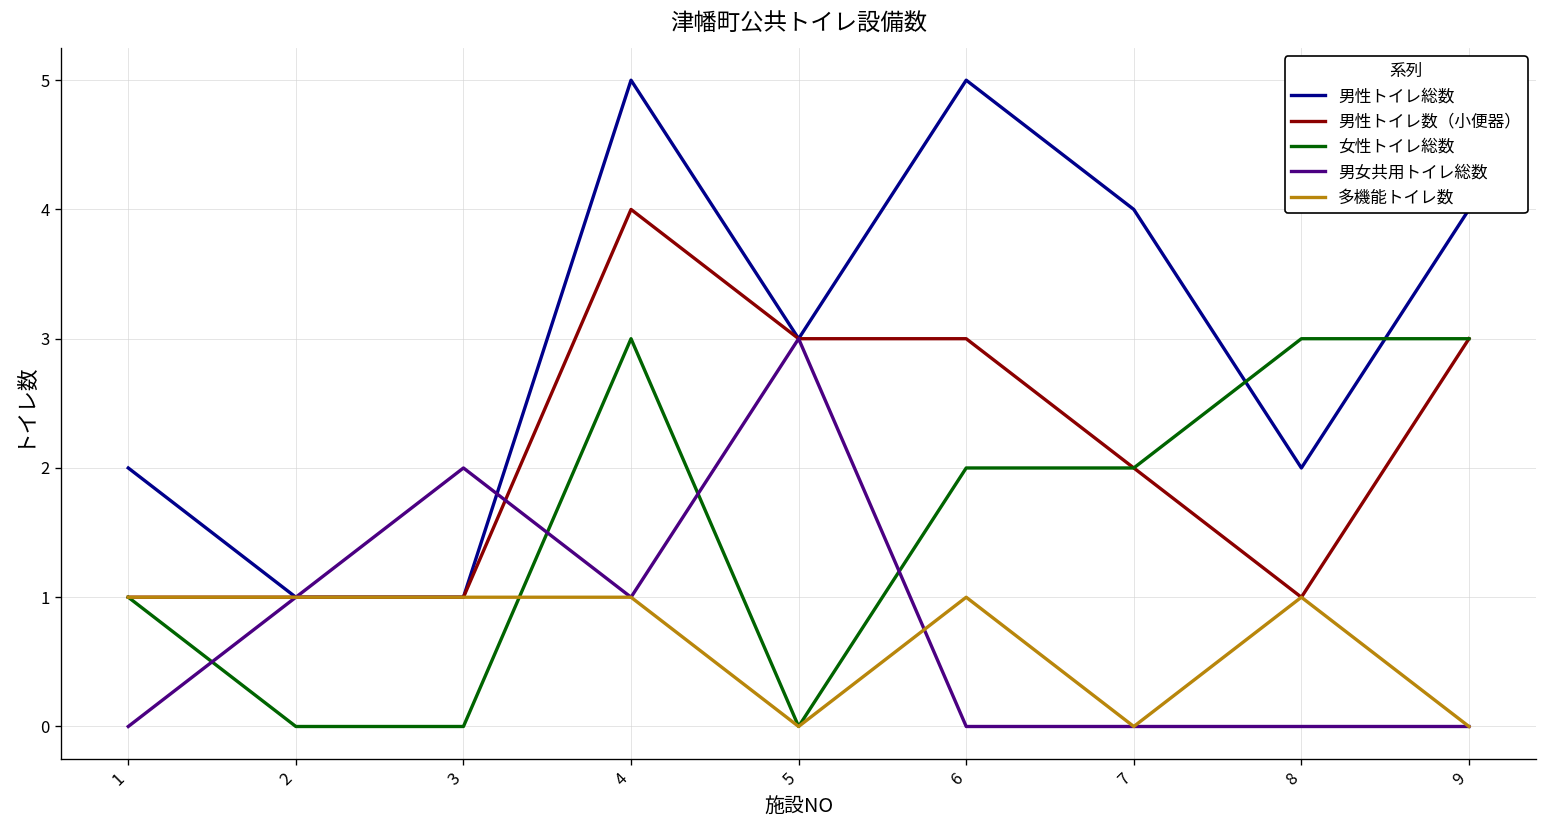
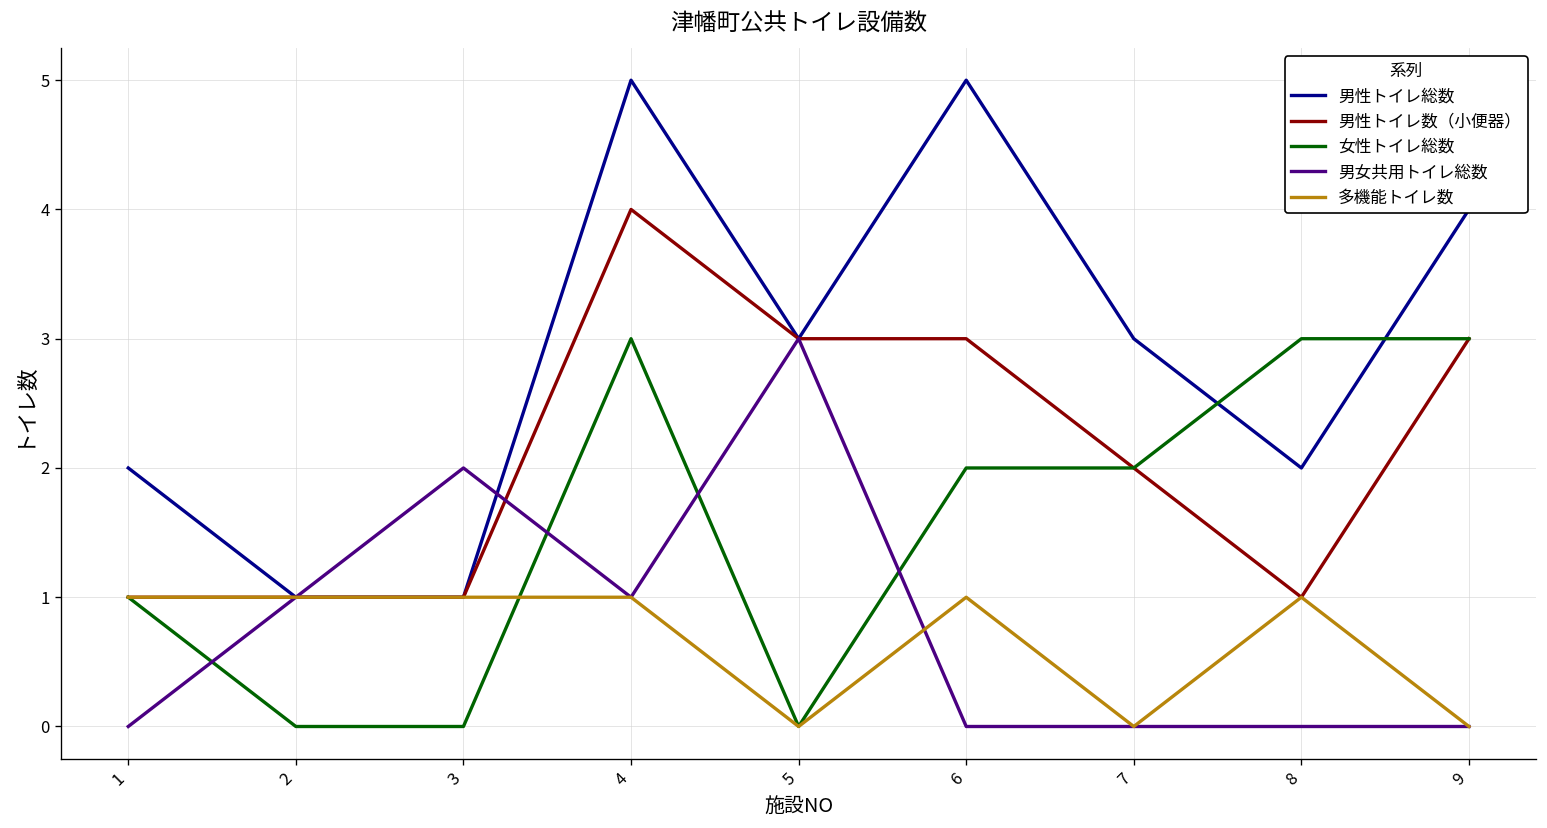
男性トイレ総数, 7: 4 -> 3
